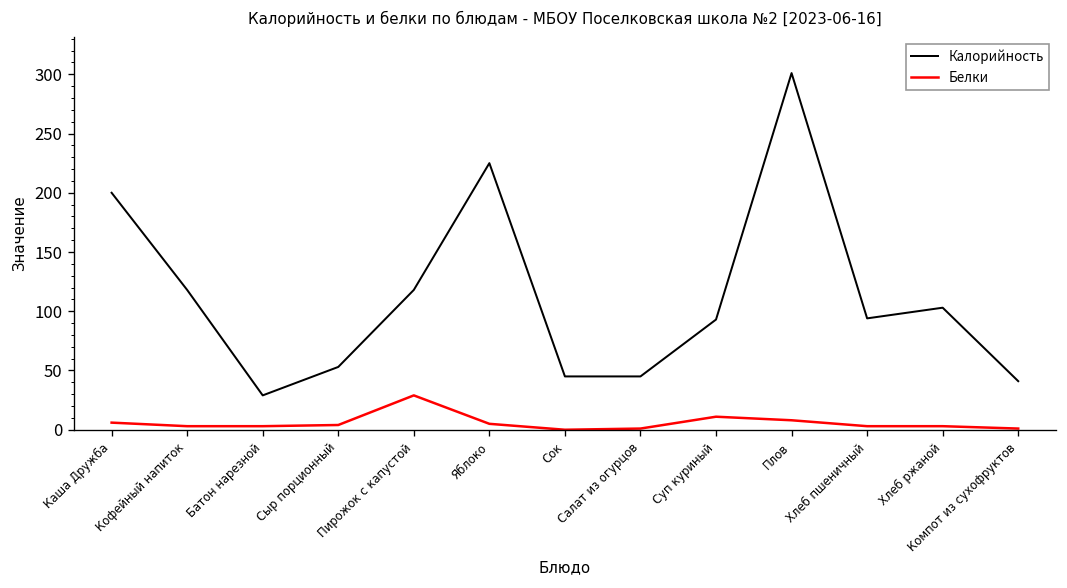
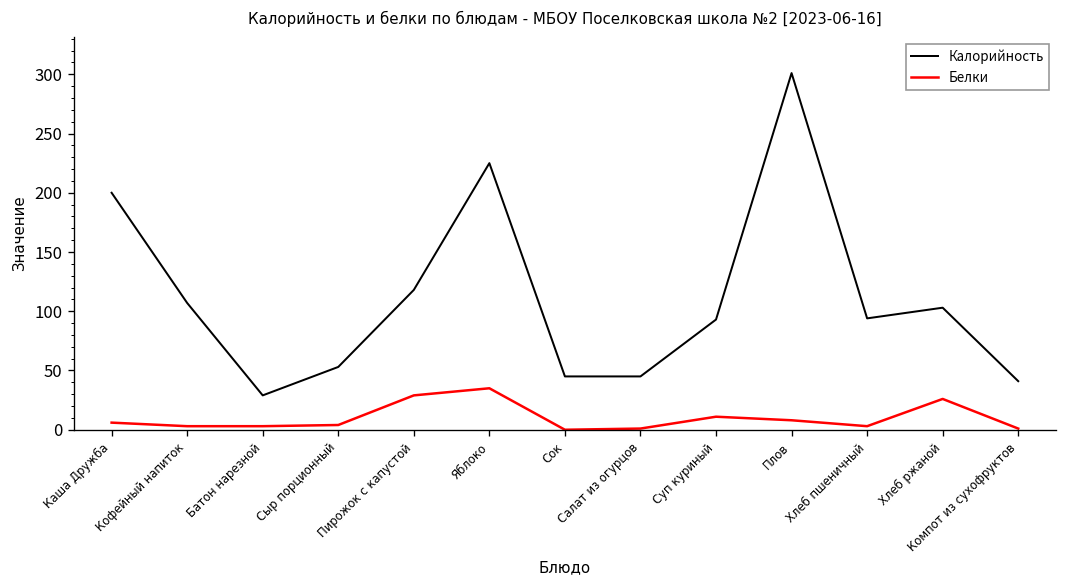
Калорийность, Кофейный напиток: 120 -> 110
Белки, Яблоко: 10 -> 40
Белки, Хлеб ржаной: 0 -> 30
